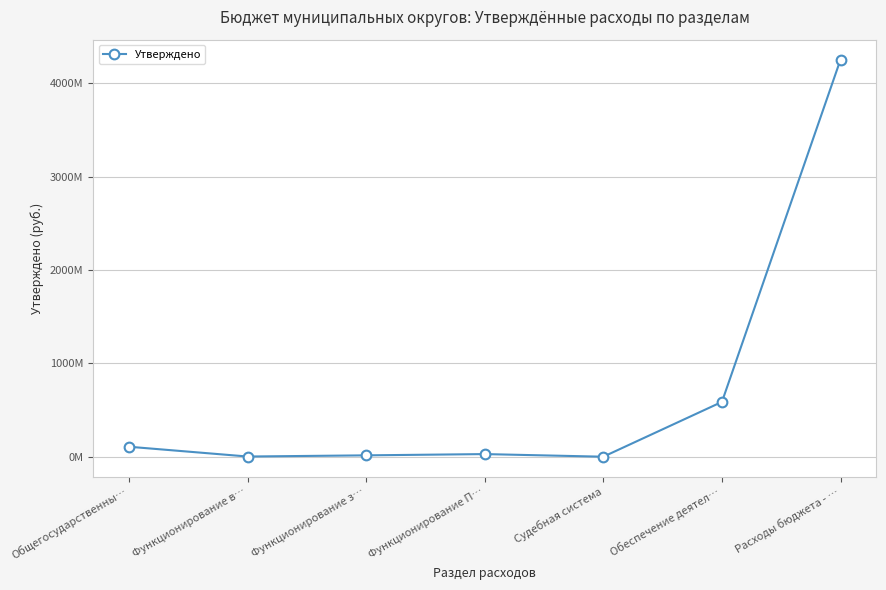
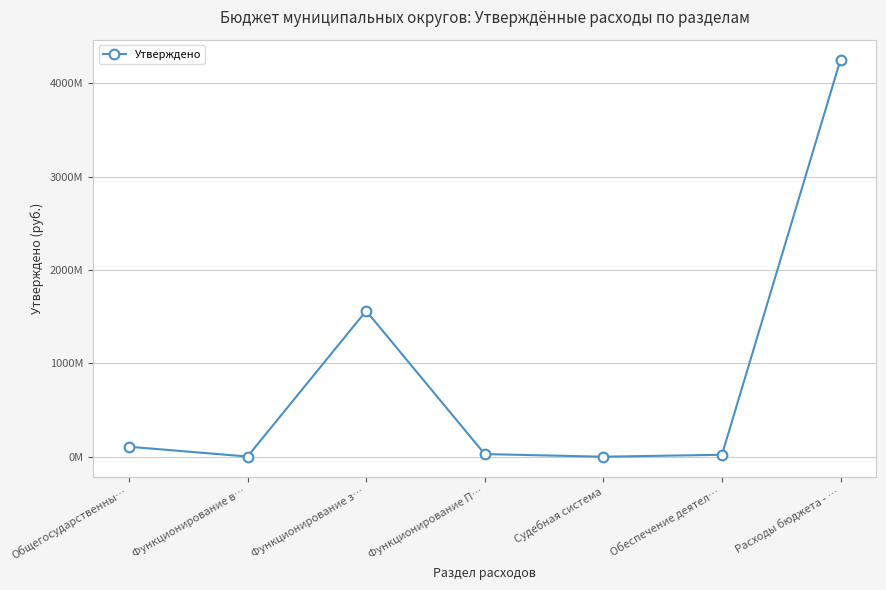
Функционирование з…: 0 -> 1600000000
Обеспечение деятел…: 600000000 -> 0
